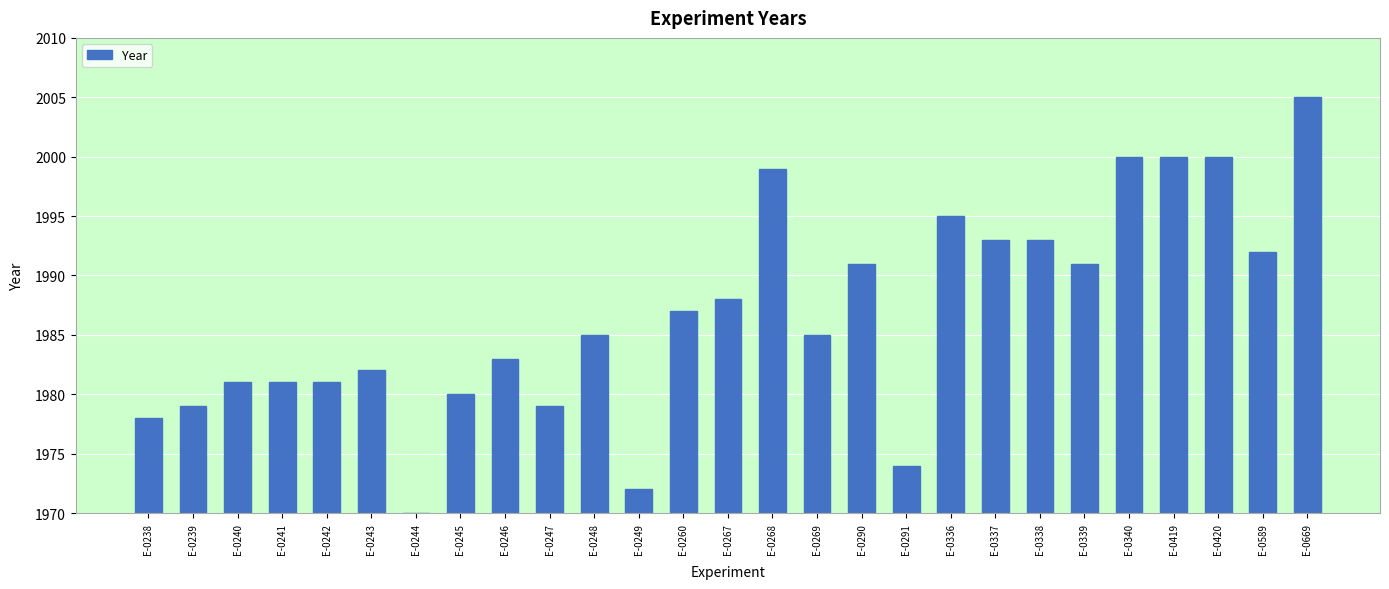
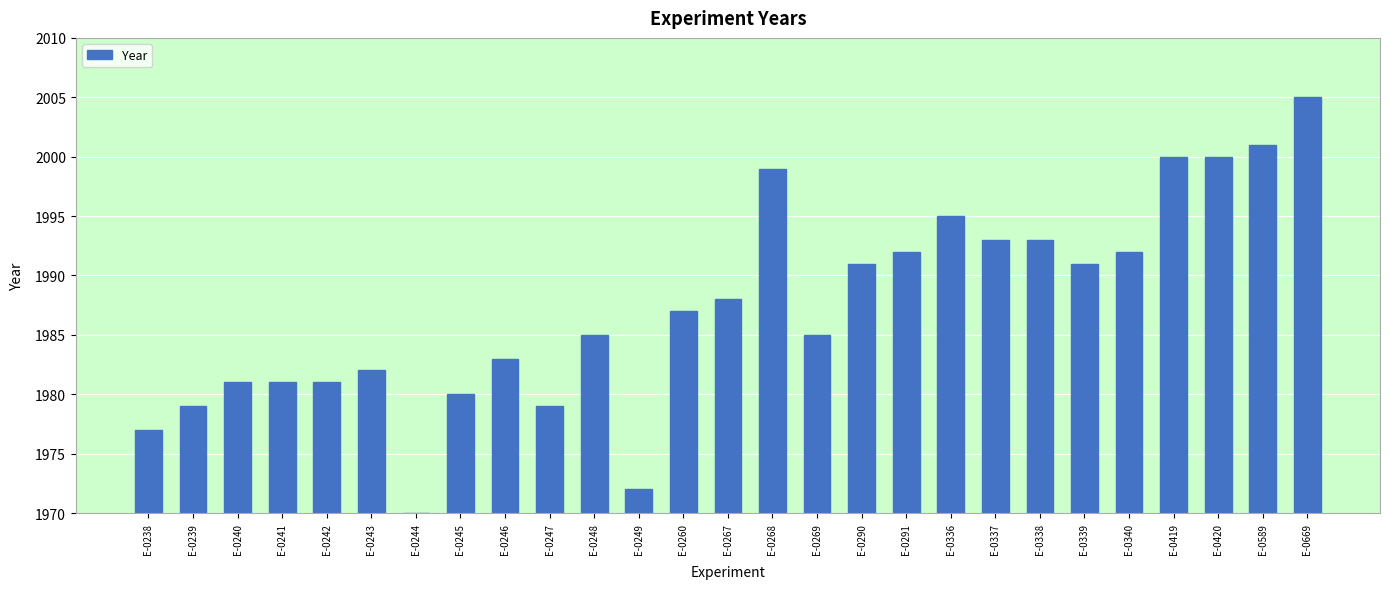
E-0238: 1978 -> 1977
E-0291: 1974 -> 1992
E-0340: 2000 -> 1992
E-0589: 1992 -> 2001
